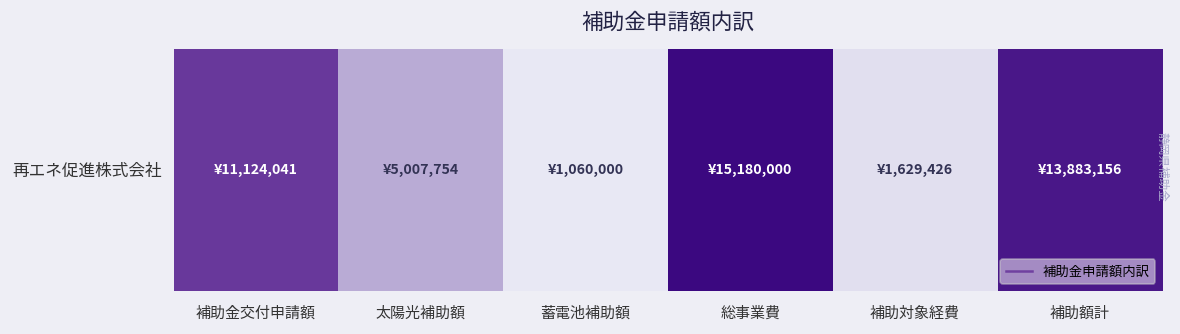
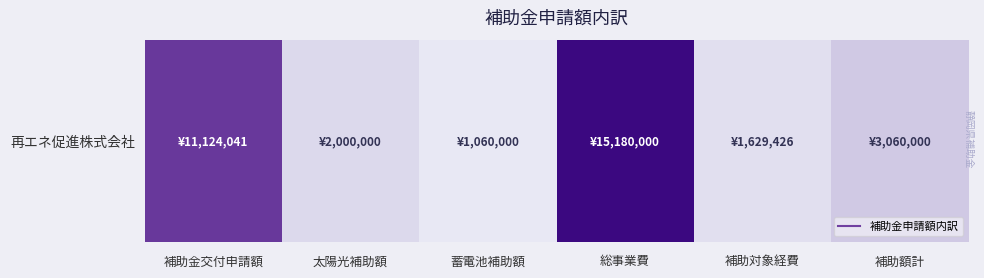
再エネ促進株式会社, 太陽光補助額: ¥5,007,754 -> ¥2,000,000
再エネ促進株式会社, 補助額計: ¥13,883,156 -> ¥3,060,000
